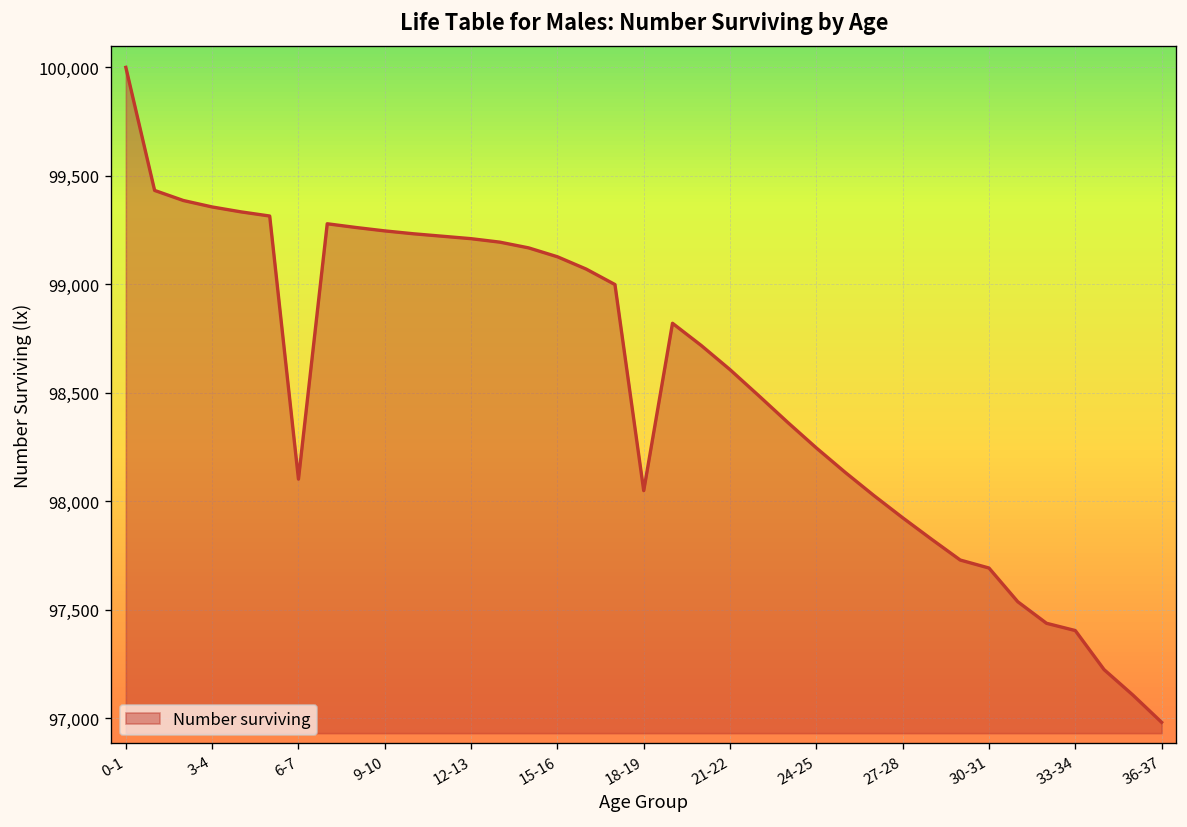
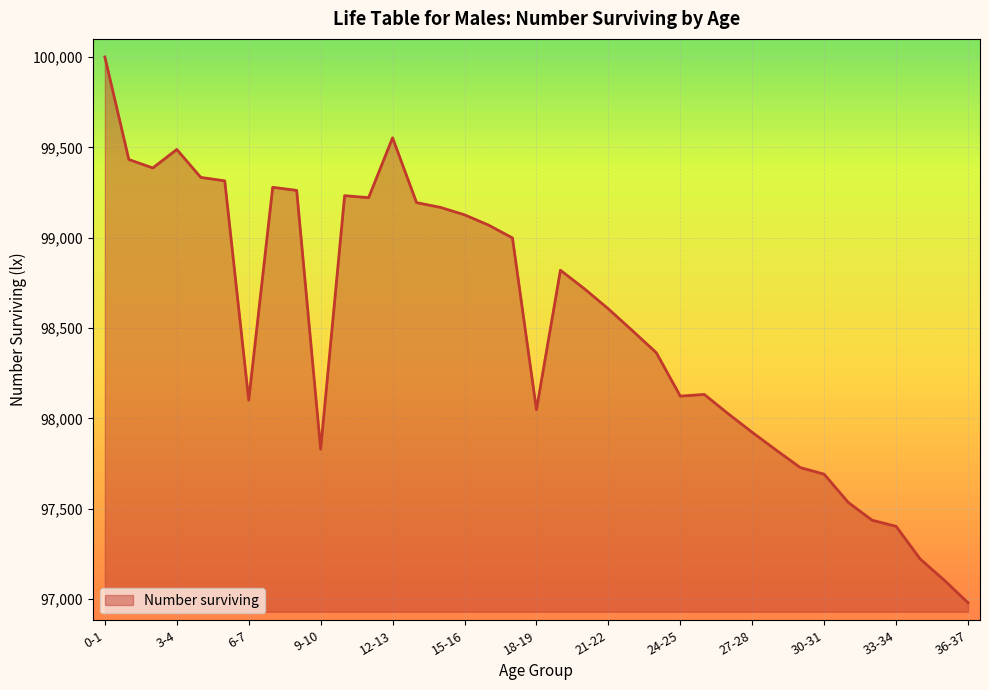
3-4: 99,360 -> 99,490
9-10: 99,250 -> 97,830
12-13: 99,210 -> 99,550
24-25: 98,250 -> 98,120
